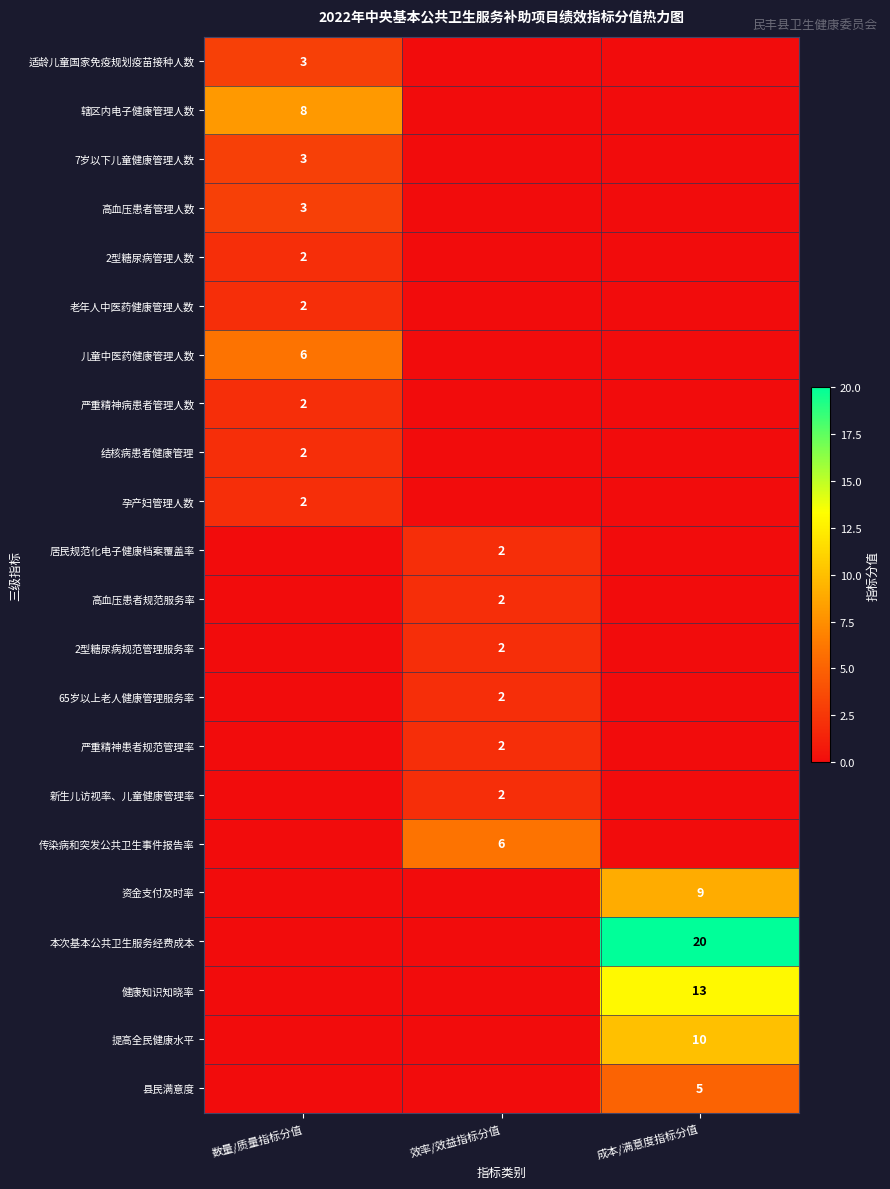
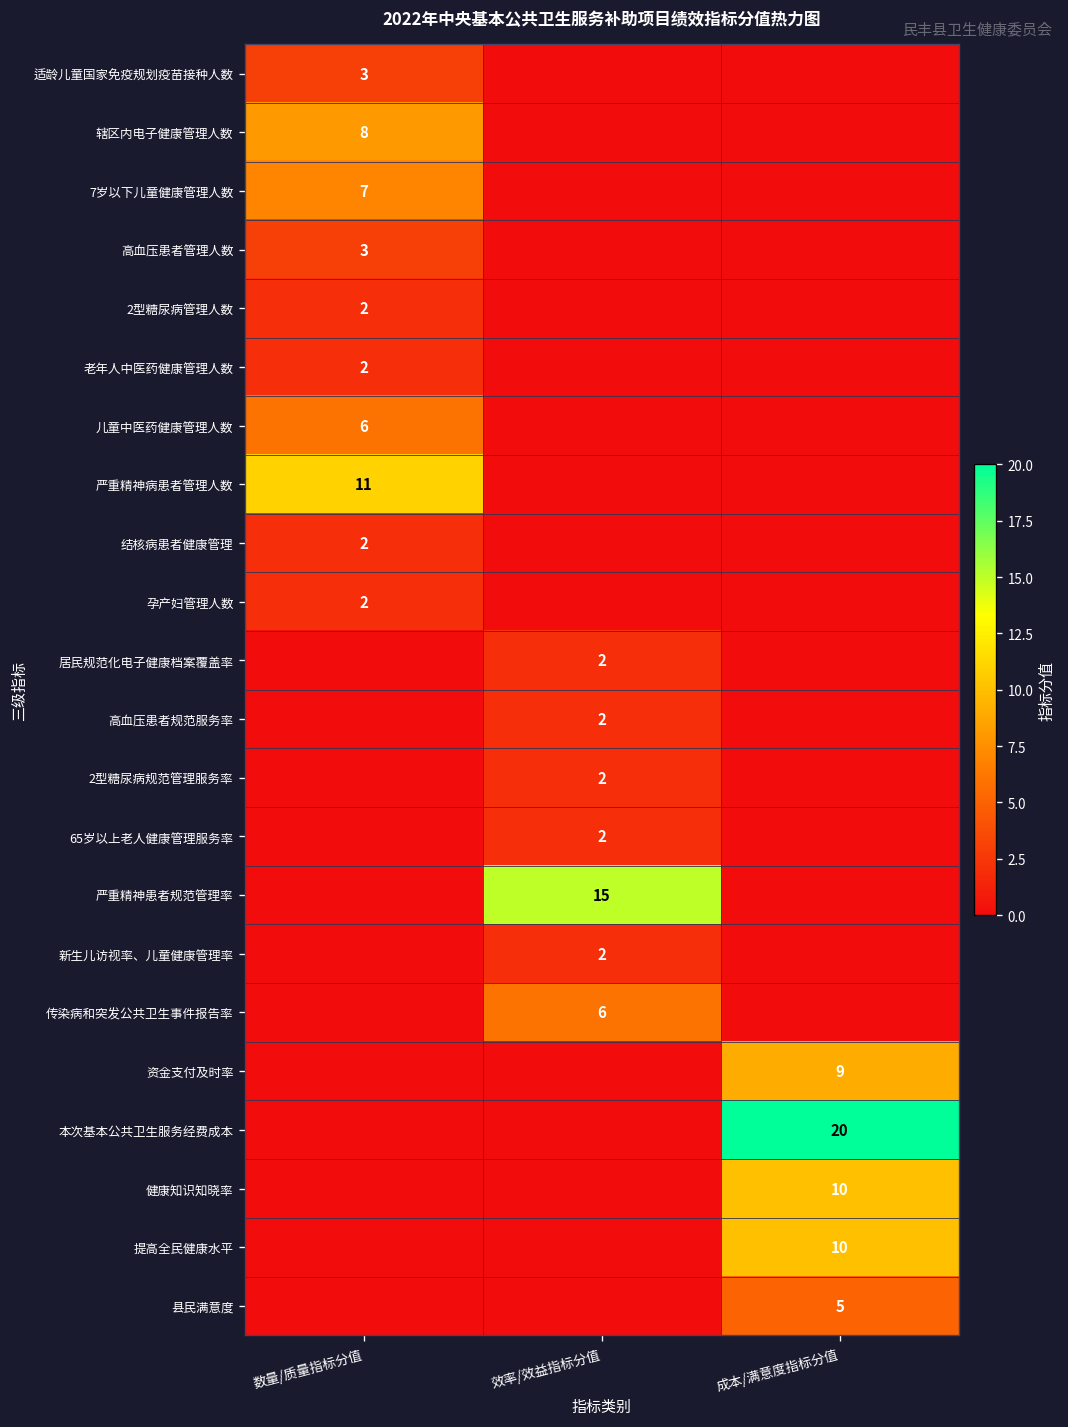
7岁以下儿童健康管理人数, 数量/质量指标分值: 3 -> 7
严重精神病患者管理人数, 数量/质量指标分值: 2 -> 11
严重精神患者规范管理率, 效率/效益指标分值: 2 -> 15
健康知识知晓率, 成本/满意度指标分值: 13 -> 10
